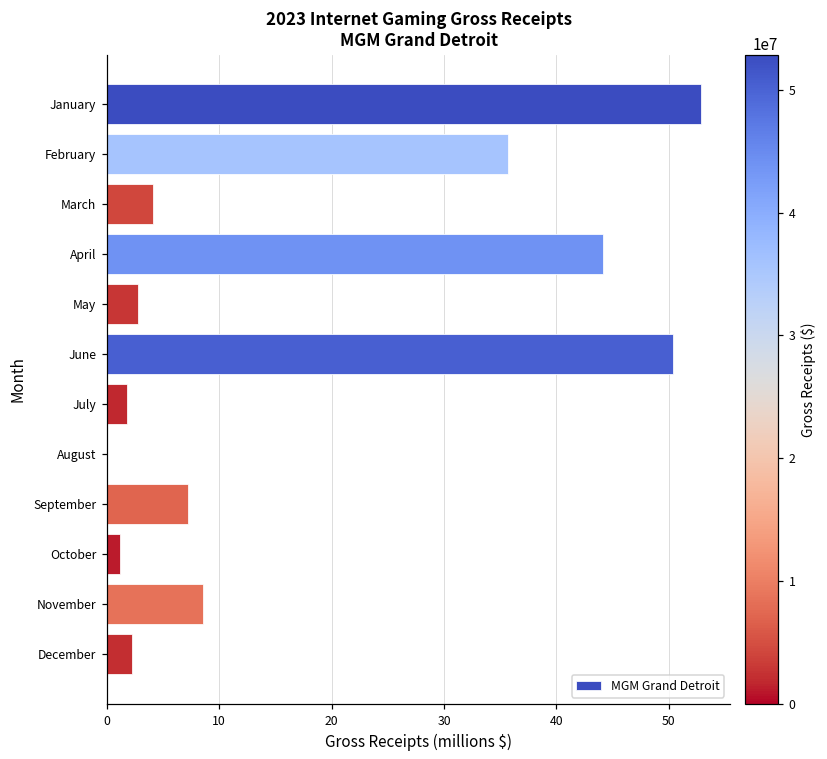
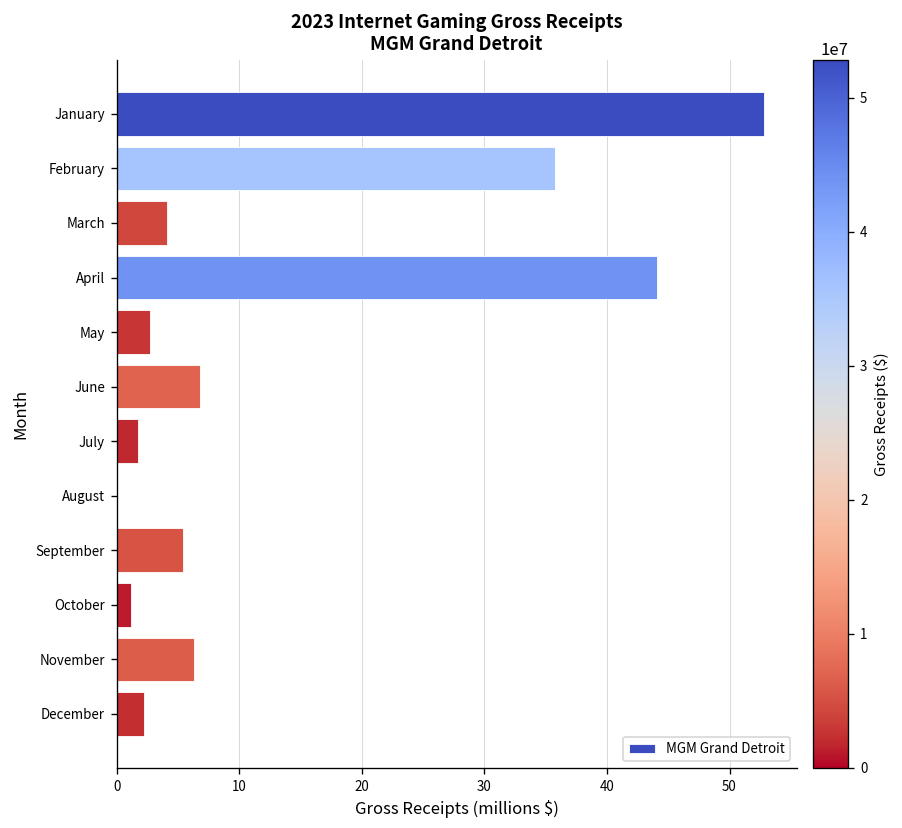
June: 50.4 -> 6.8
September: 7.2 -> 5.4
November: 8.6 -> 6.3
